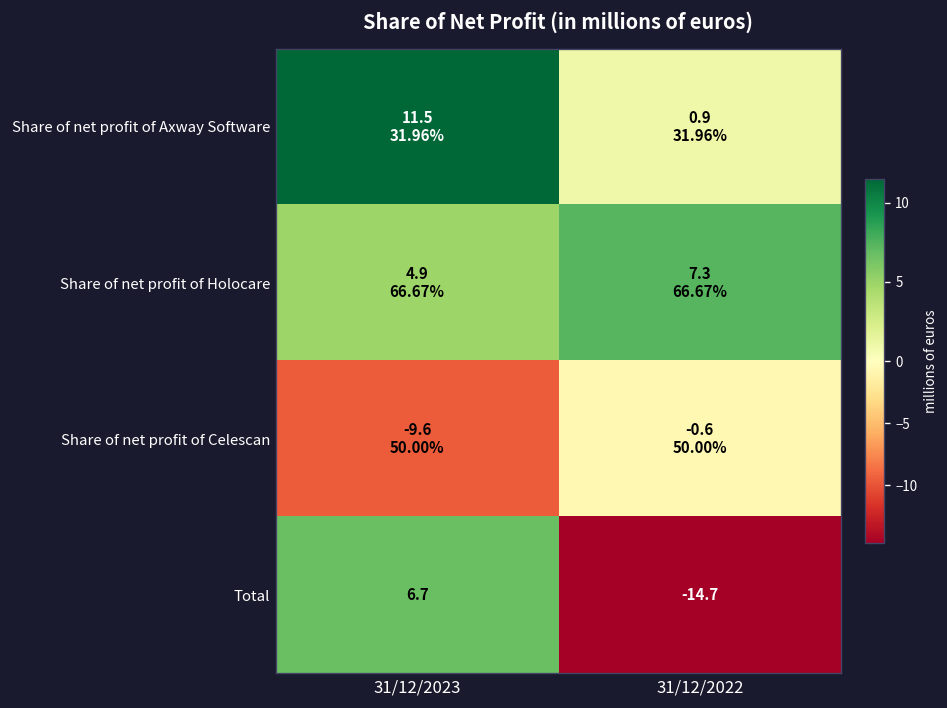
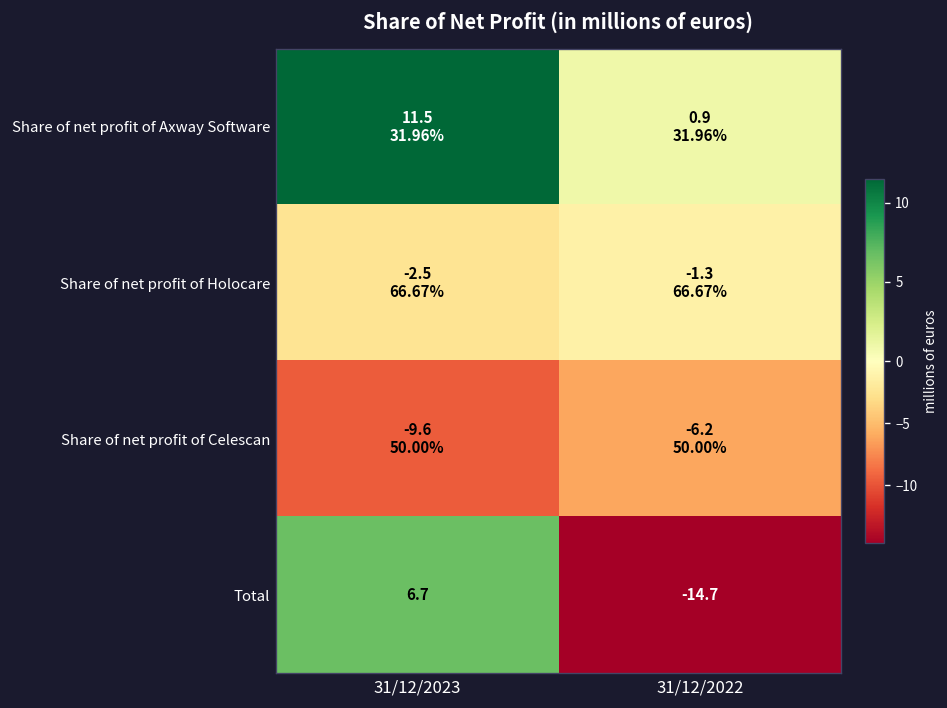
Share of net profit of Holocare, 31/12/2023: 4.9 -> -2.5
Share of net profit of Holocare, 31/12/2022: 7.3 -> -1.3
Share of net profit of Celescan, 31/12/2022: -0.6 -> -6.2
